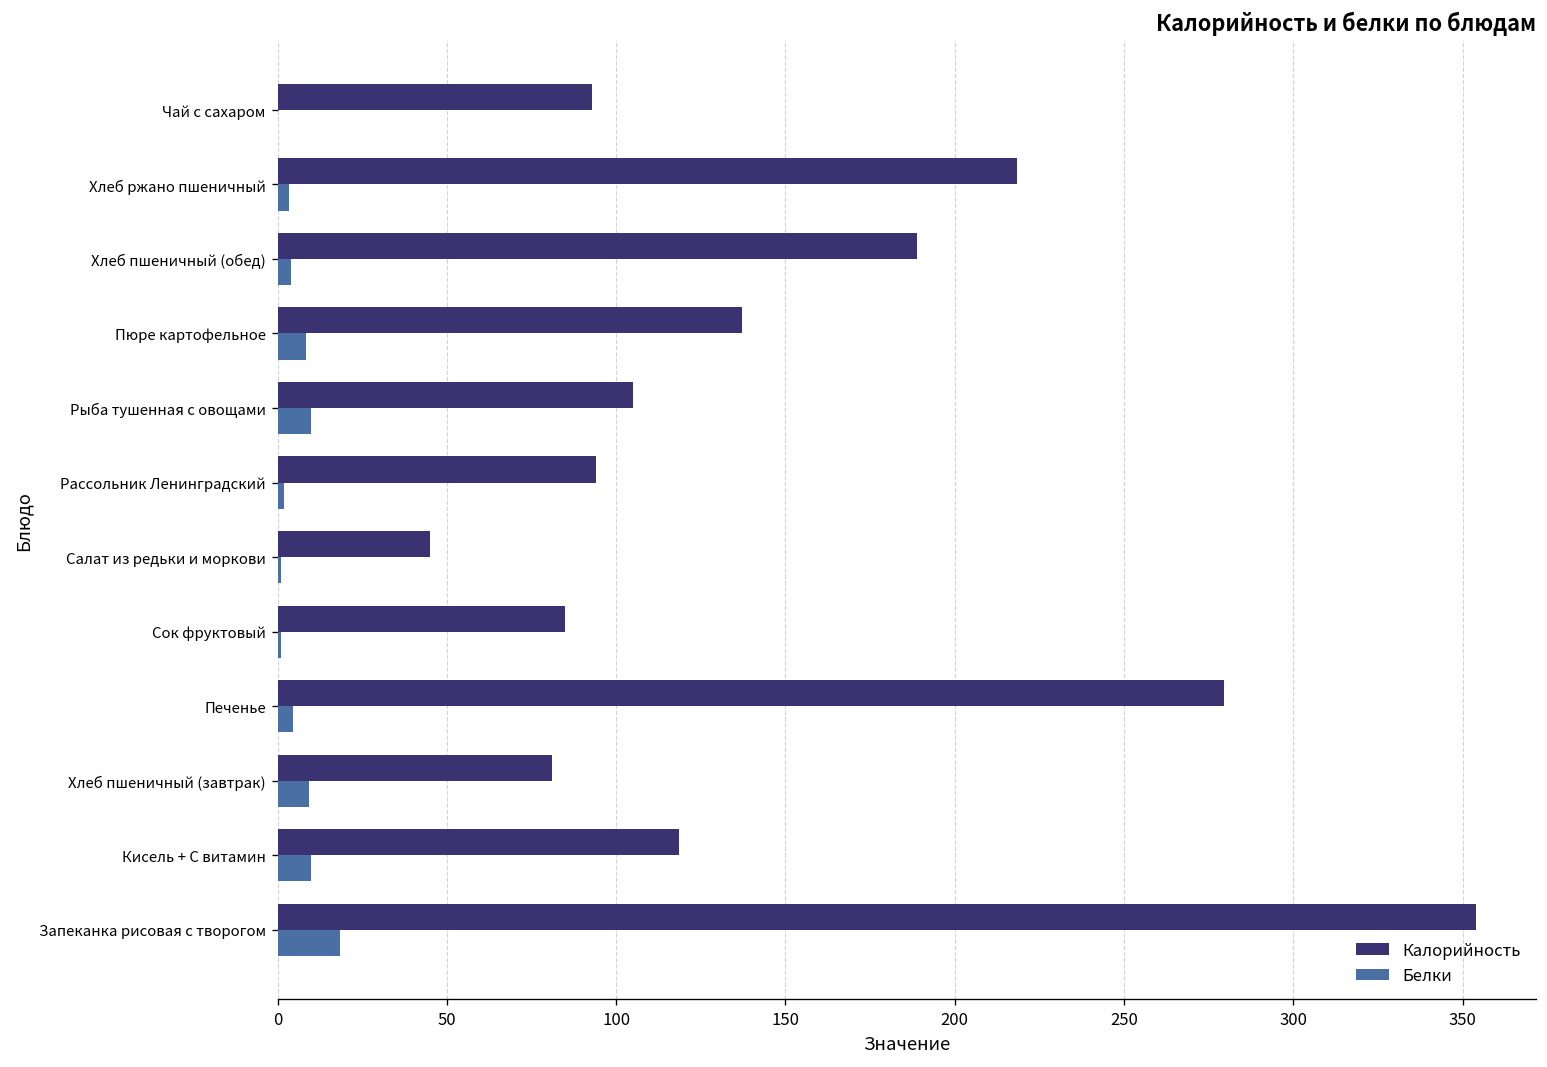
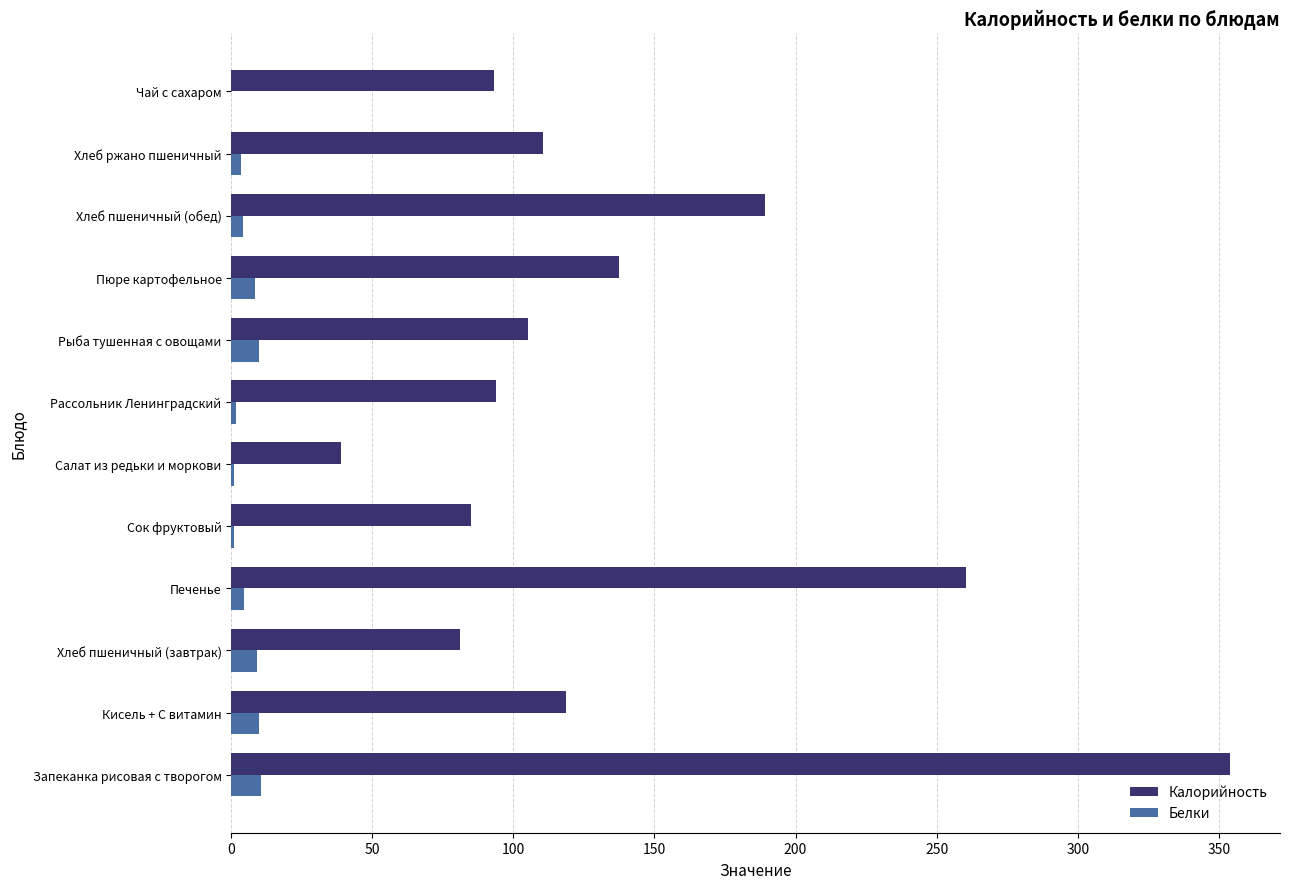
Калорийность, Хлеб ржано пшеничный: 218 -> 110
Калорийность, Салат из редьки и моркови: 45 -> 39
Калорийность, Печенье: 279 -> 260
Белки, Запеканка рисовая с творогом: 18 -> 10
